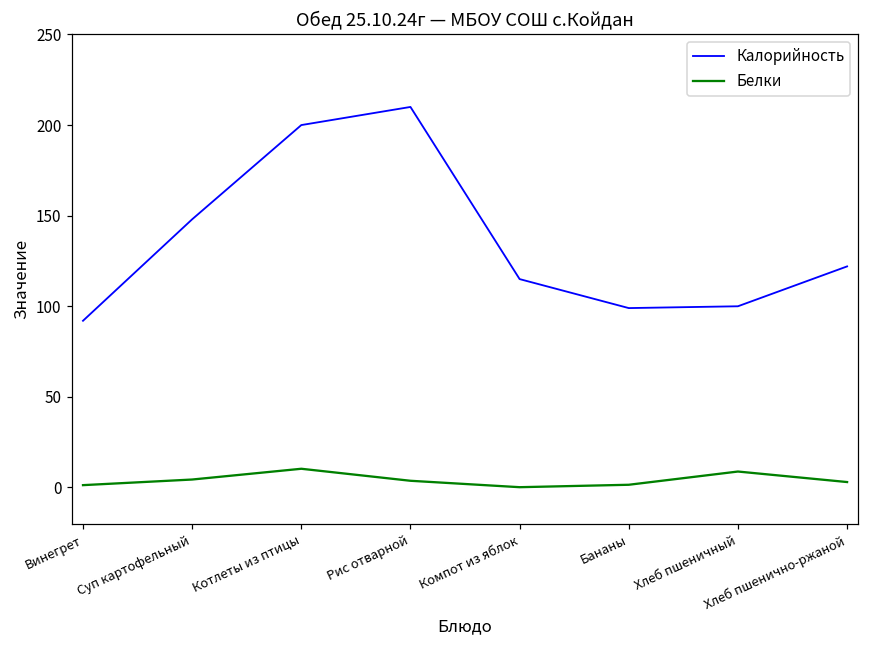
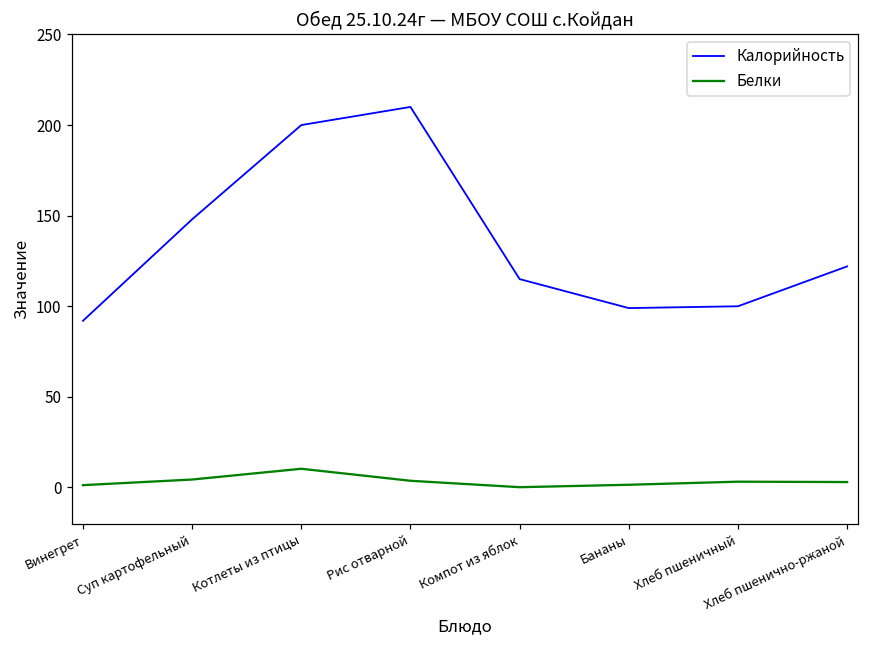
Белки, Хлеб пшеничный: 9 -> 3
